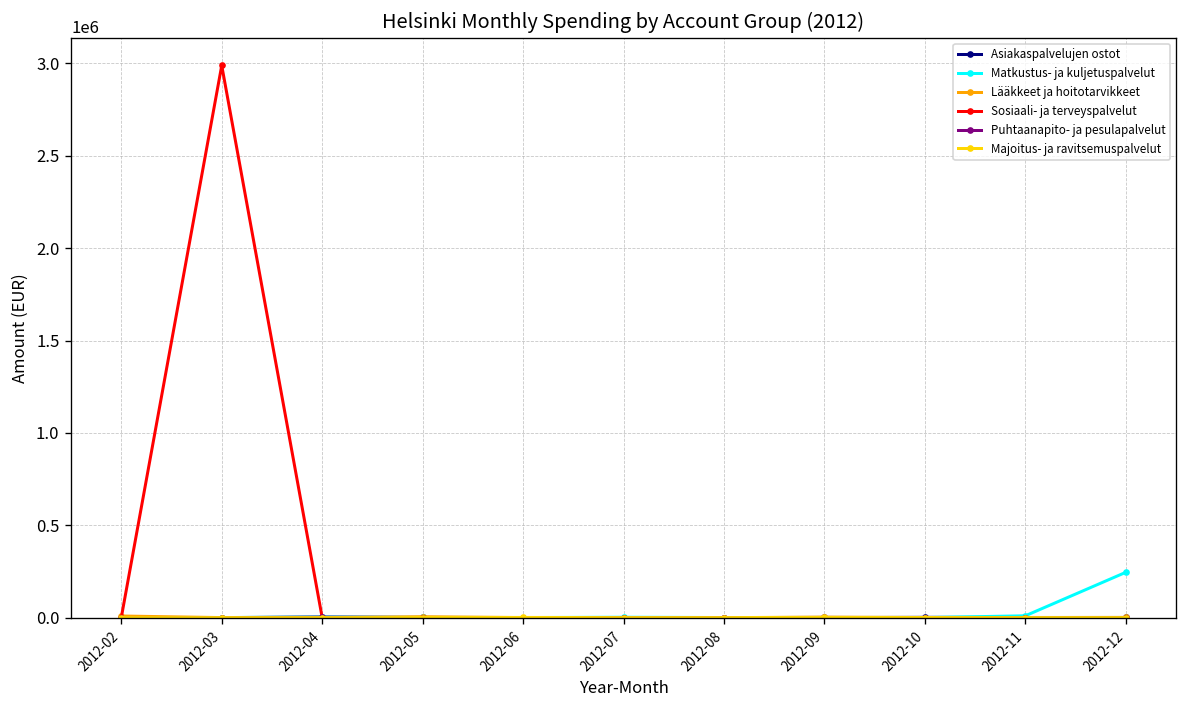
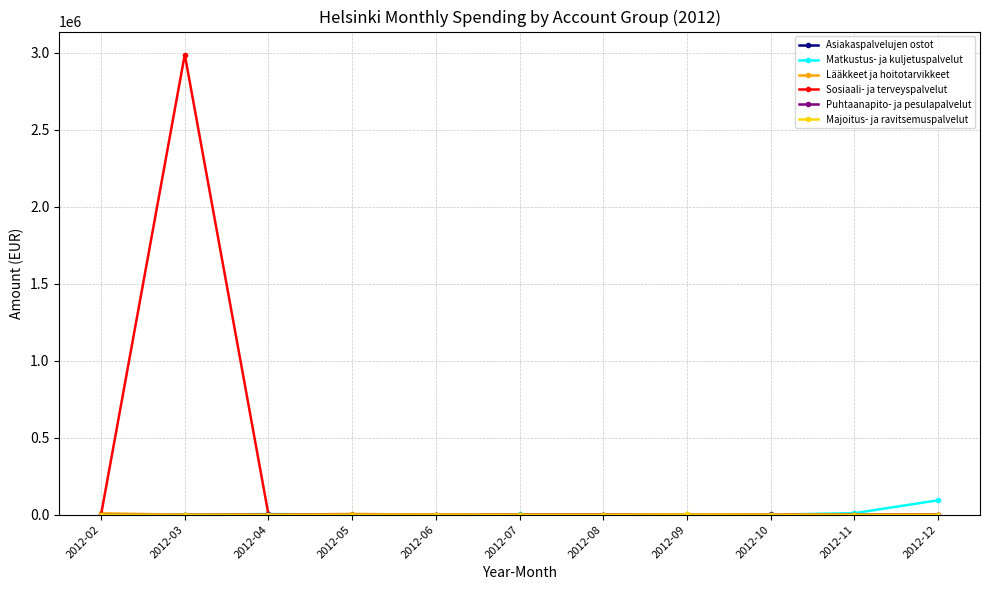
Matkustus- ja kuljetuspalvelut, 2012-12: 250000 -> 90000
